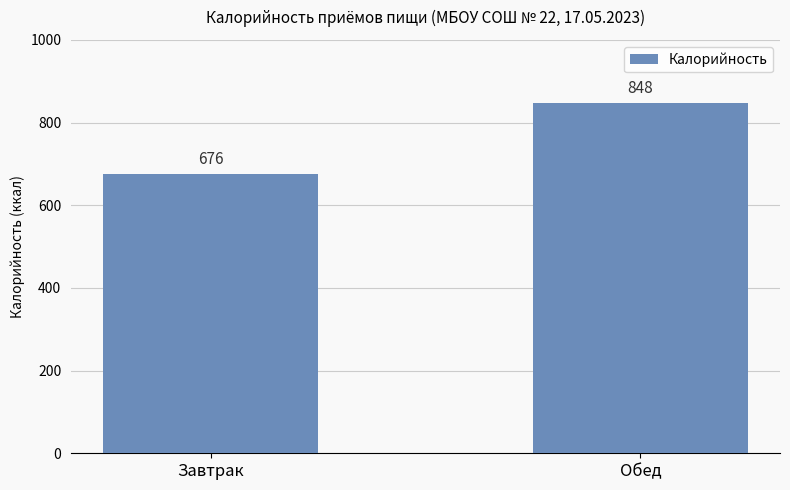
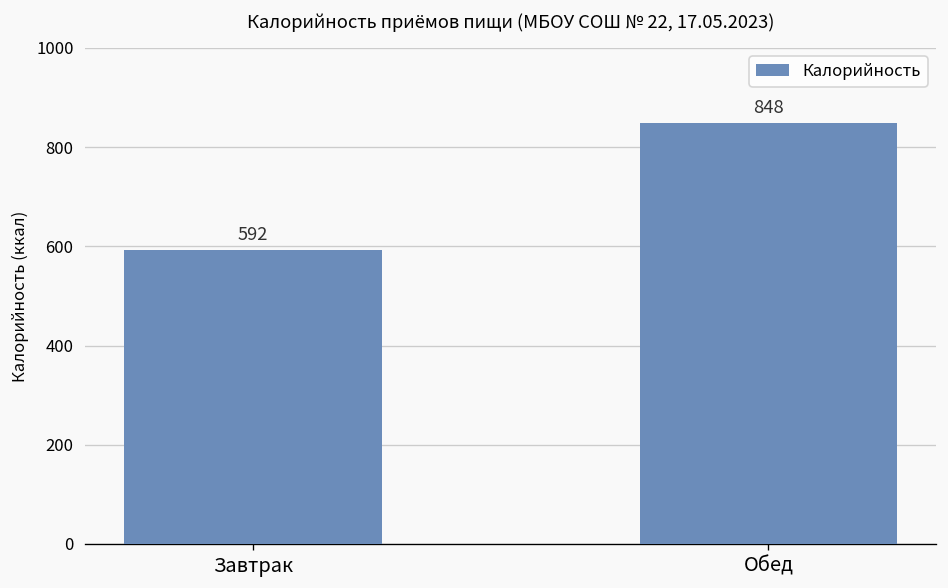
Завтрак: 676 -> 592
